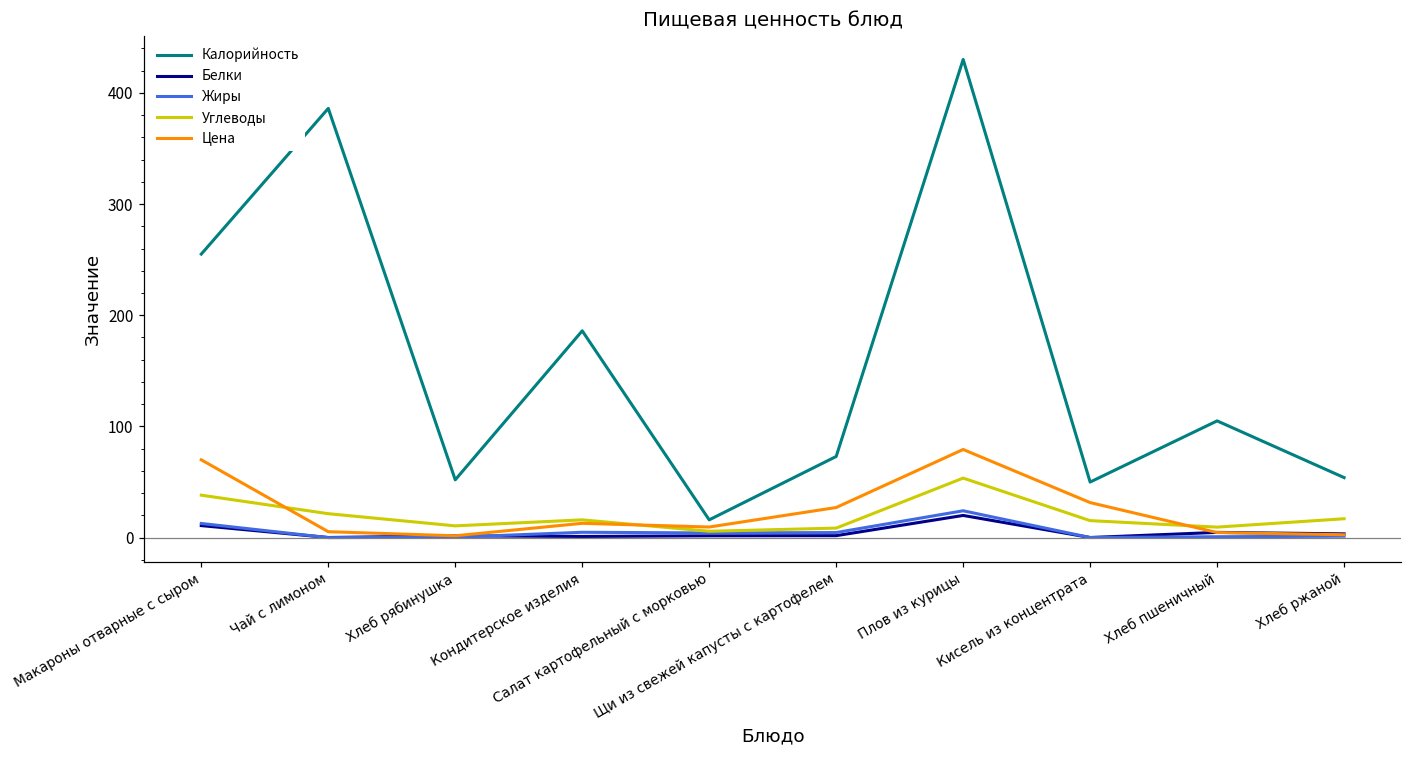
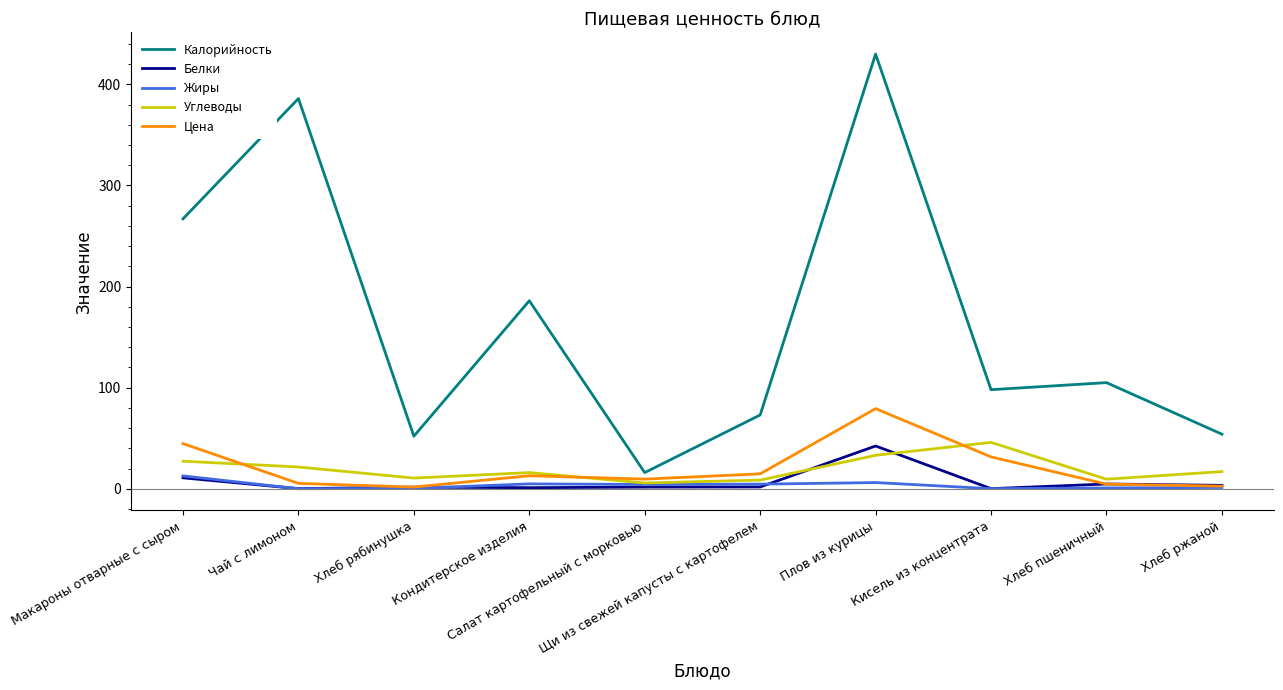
Калорийность, Макароны отварные с сыром: 255 -> 267
Углеводы, Макароны отварные с сыром: 38 -> 27
Цена, Макароны отварные с сыром: 70 -> 45
Цена, Щи из свежей капусты с картофелем: 27 -> 15
Белки, Плов из курицы: 20 -> 42
Жиры, Плов из курицы: 24 -> 6
Углеводы, Плов из курицы: 54 -> 33
Калорийность, Кисель из концентрата: 50 -> 98
Углеводы, Кисель из концентрата: 15 -> 46
